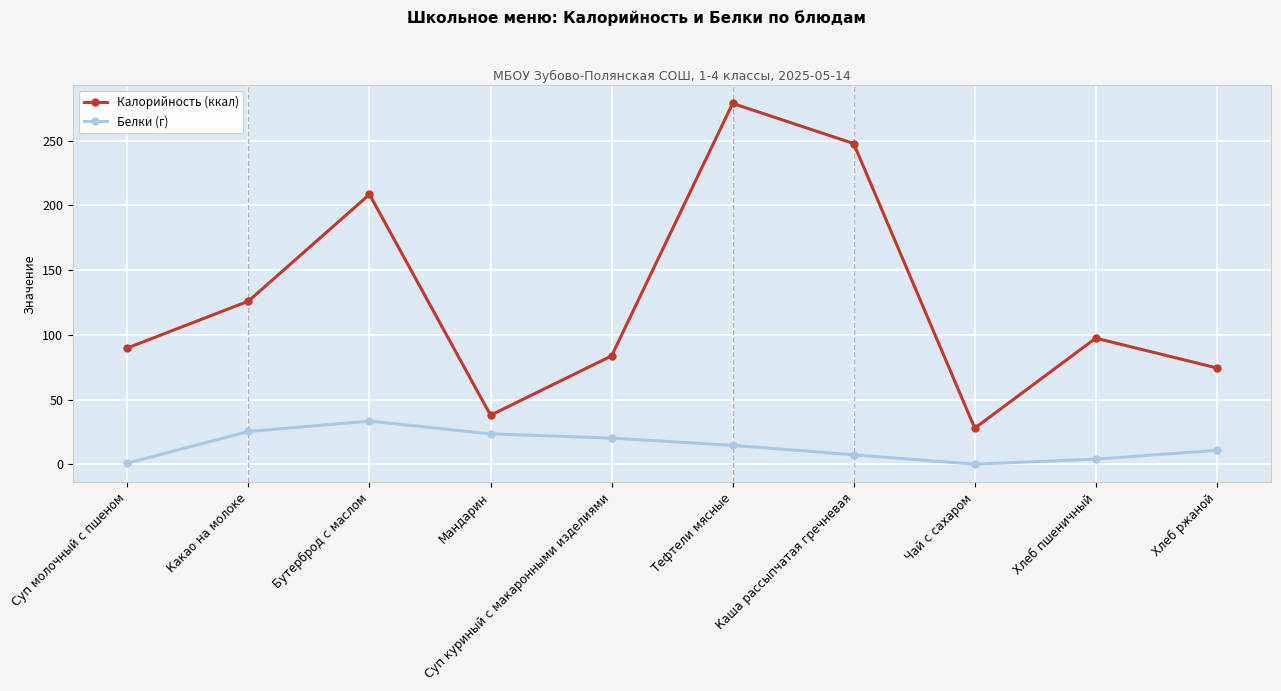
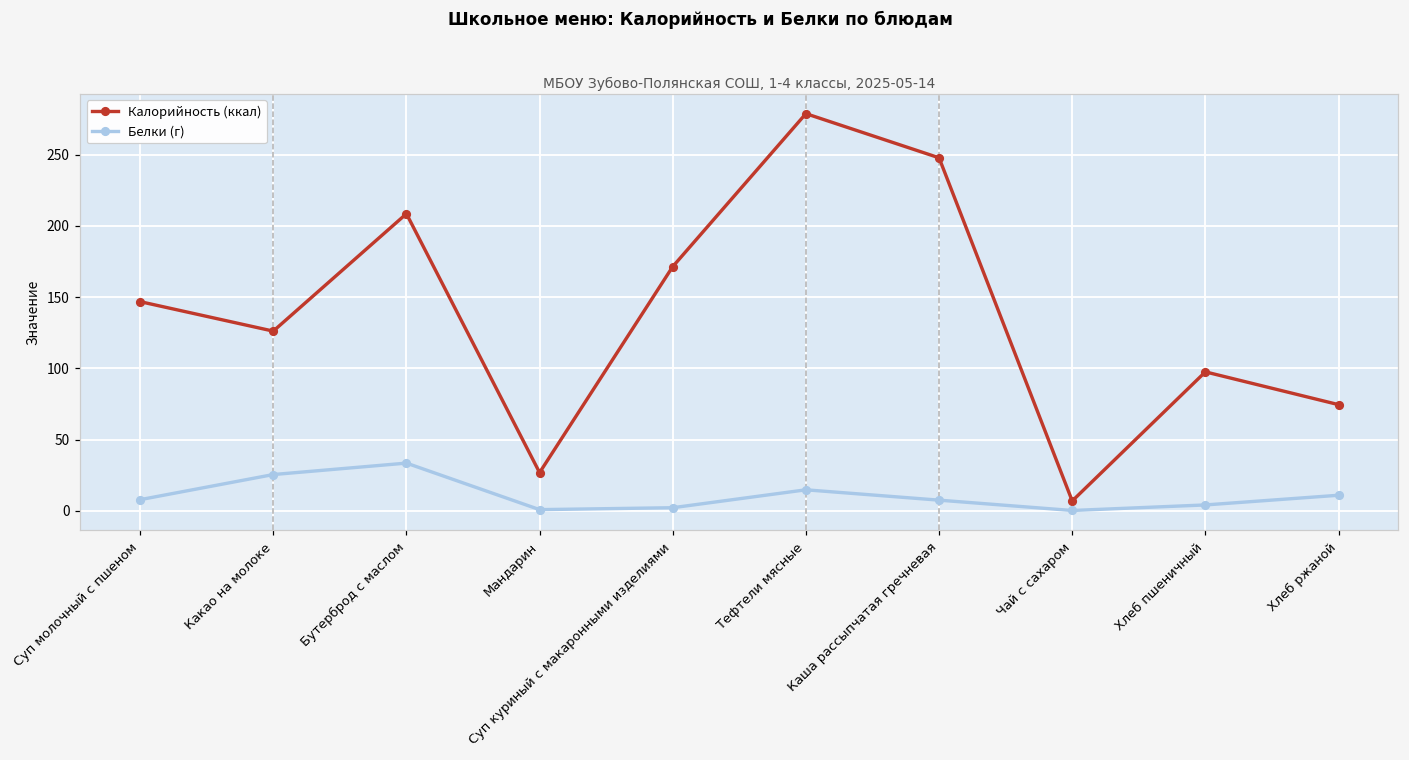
Калорийность (ккал), Суп молочный с пшеном: 90 -> 147
Белки (г), Суп молочный с пшеном: 1 -> 8
Калорийность (ккал), Мандарин: 38 -> 27
Белки (г), Мандарин: 24 -> 1
Калорийность (ккал), Суп куриный с макаронными изделиями: 84 -> 171
Белки (г), Суп куриный с макаронными изделиями: 20 -> 2
Калорийность (ккал), Чай с сахаром: 28 -> 7
